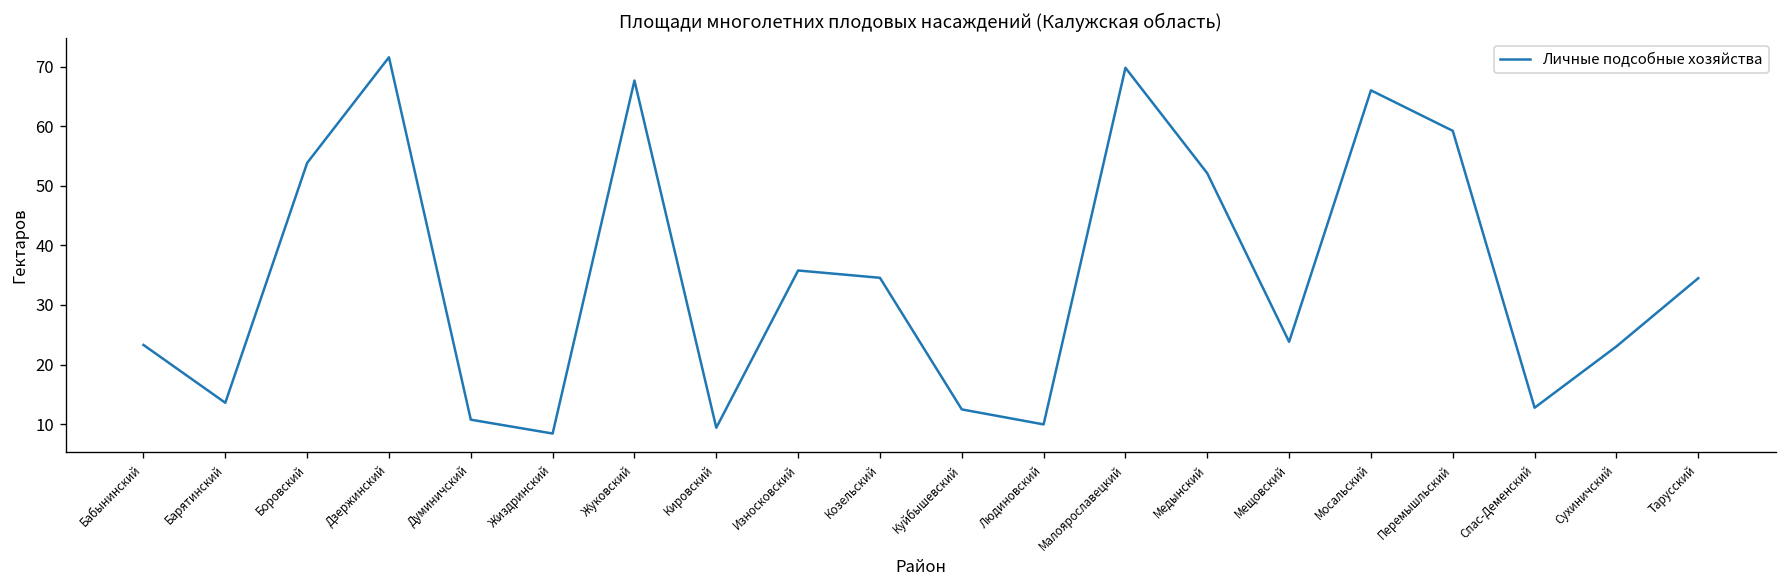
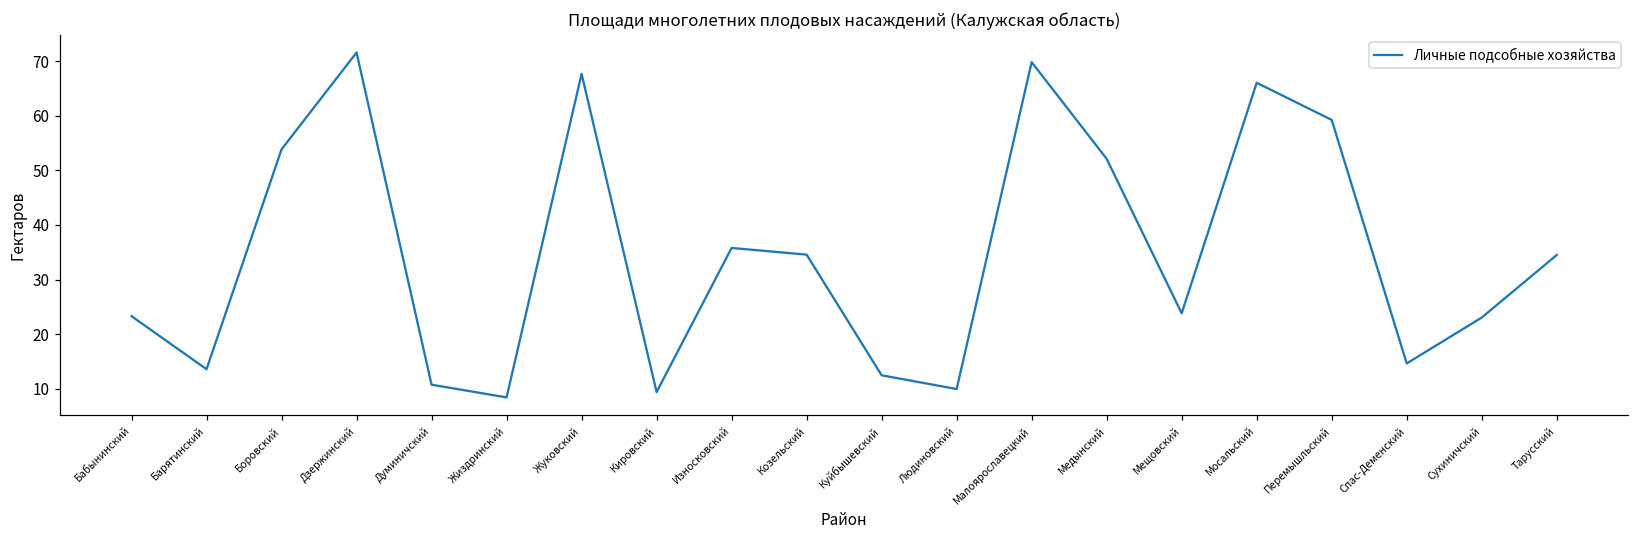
Спас-Деменский: 13 -> 15
